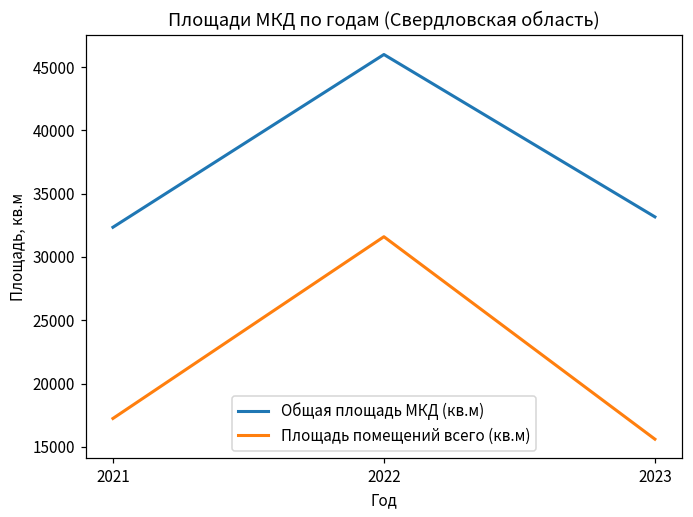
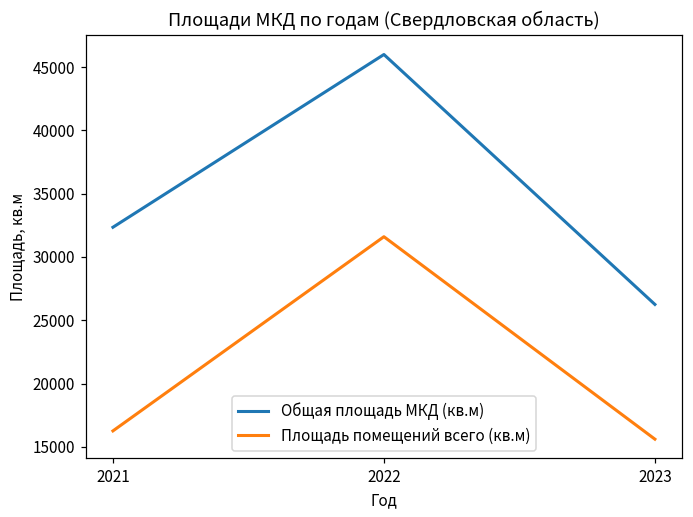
Площадь помещений всего (кв.м), 2021: 17200 -> 16300
Общая площадь МКД (кв.м), 2023: 33200 -> 26200
